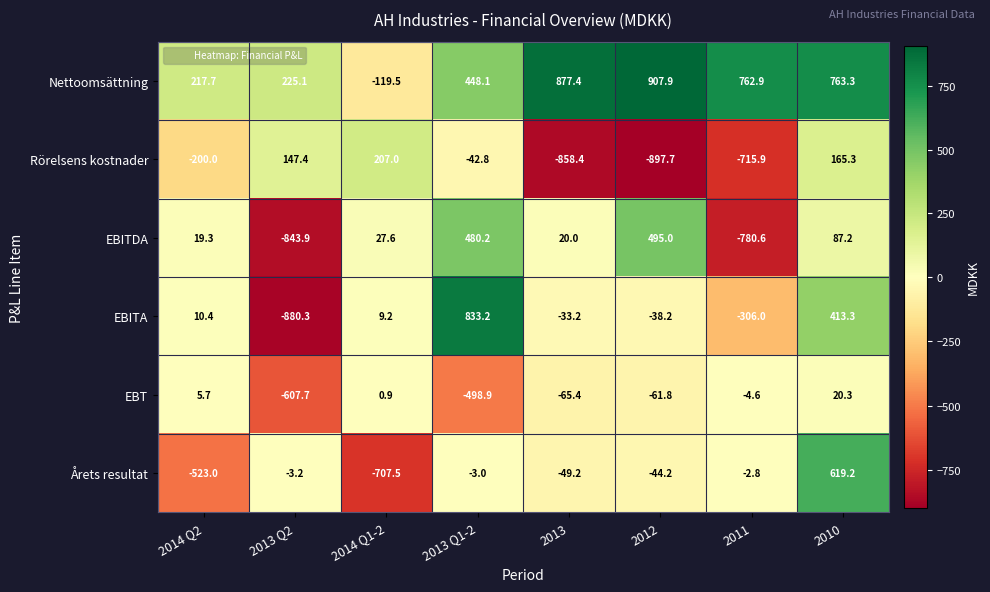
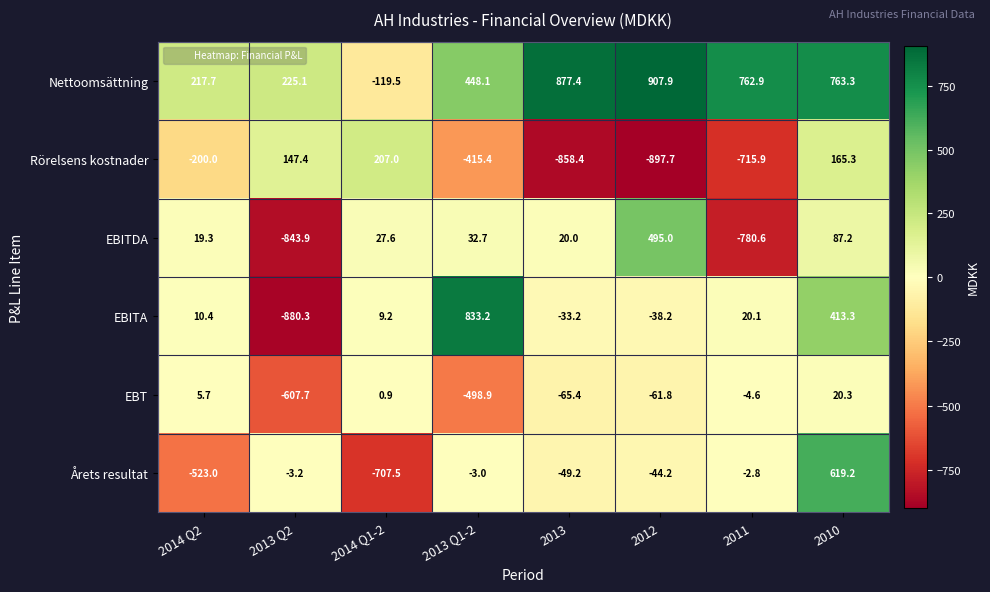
Rörelsens kostnader, 2013 Q1-2: -42.8 -> -415.4
EBITDA, 2013 Q1-2: 480.2 -> 32.7
EBITA, 2011: -306.0 -> 20.1
